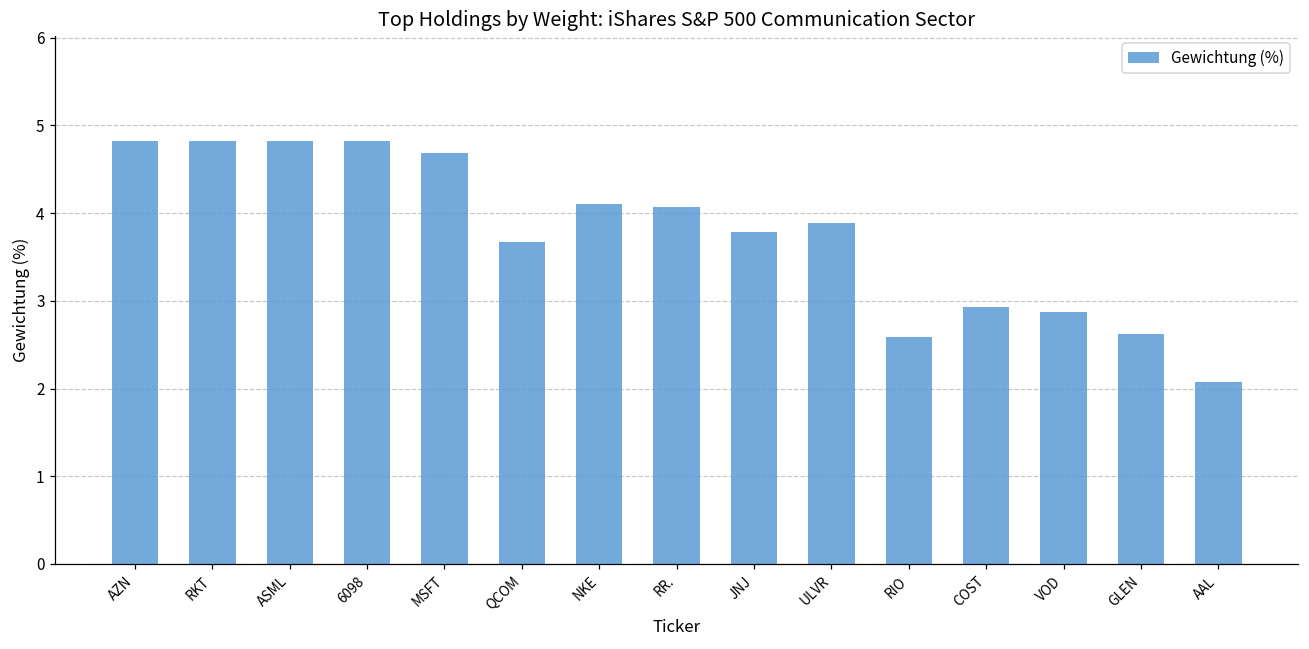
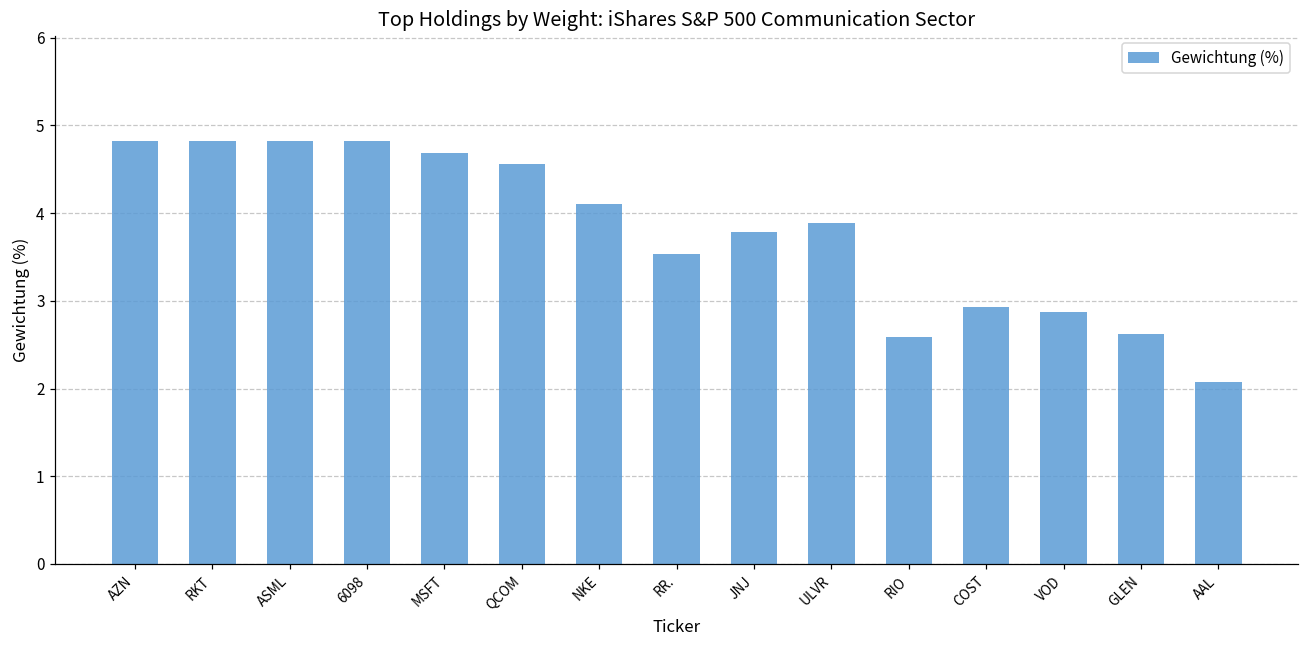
QCOM: 3.7 -> 4.6
RR.: 4.1 -> 3.5
